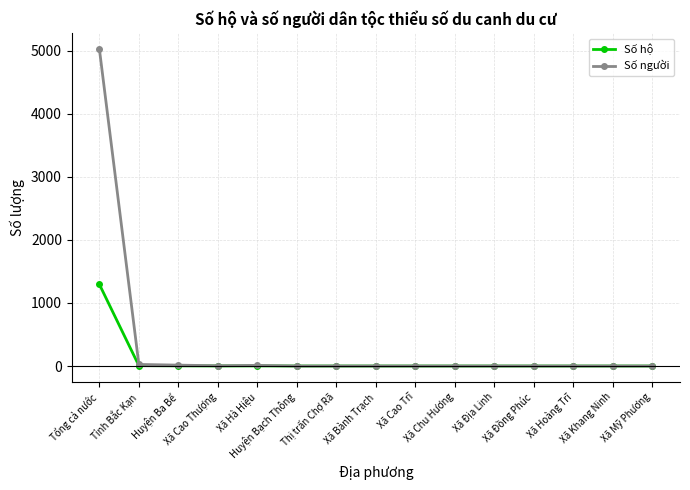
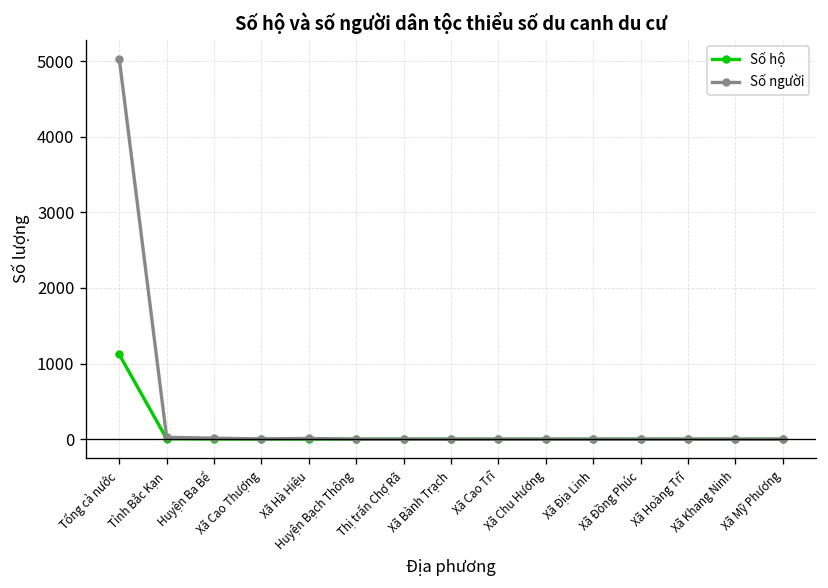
Số hộ, Tổng cả nước: 1300 -> 1100
